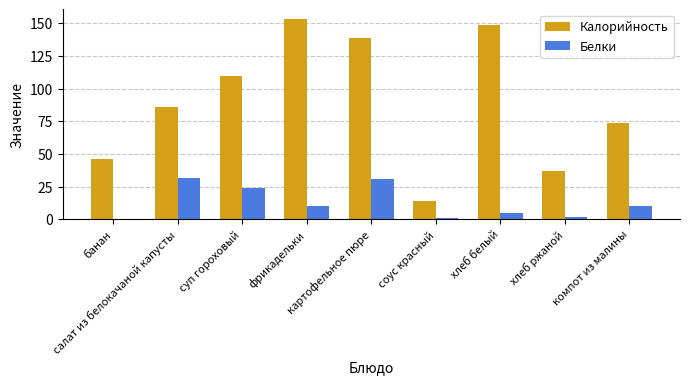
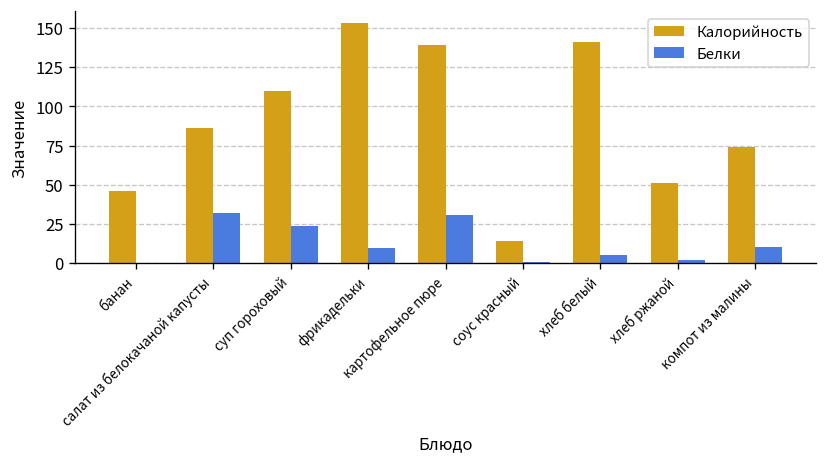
Калорийность, хлеб белый: 149 -> 141
Калорийность, хлеб ржаной: 37 -> 51
